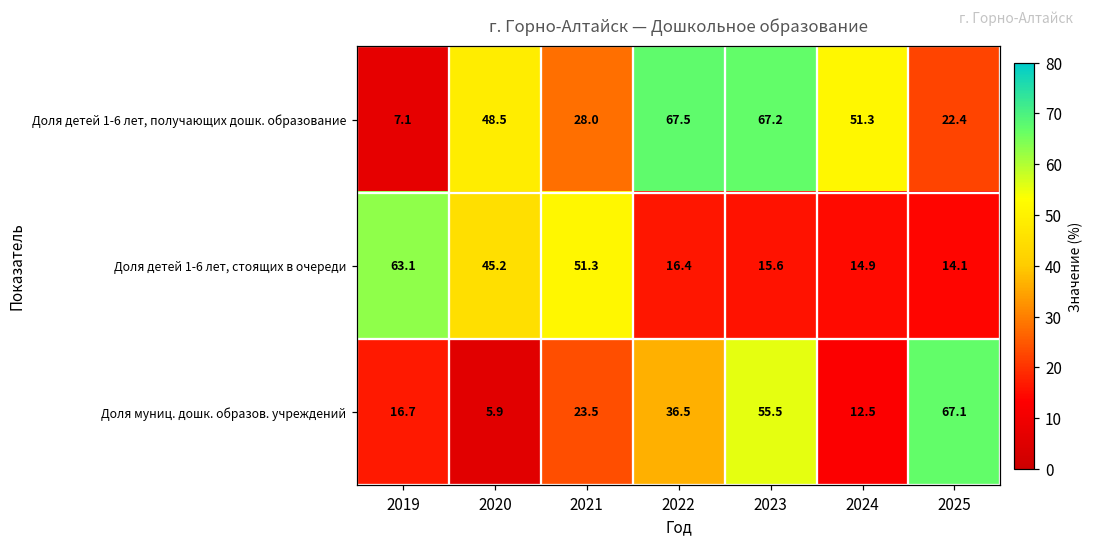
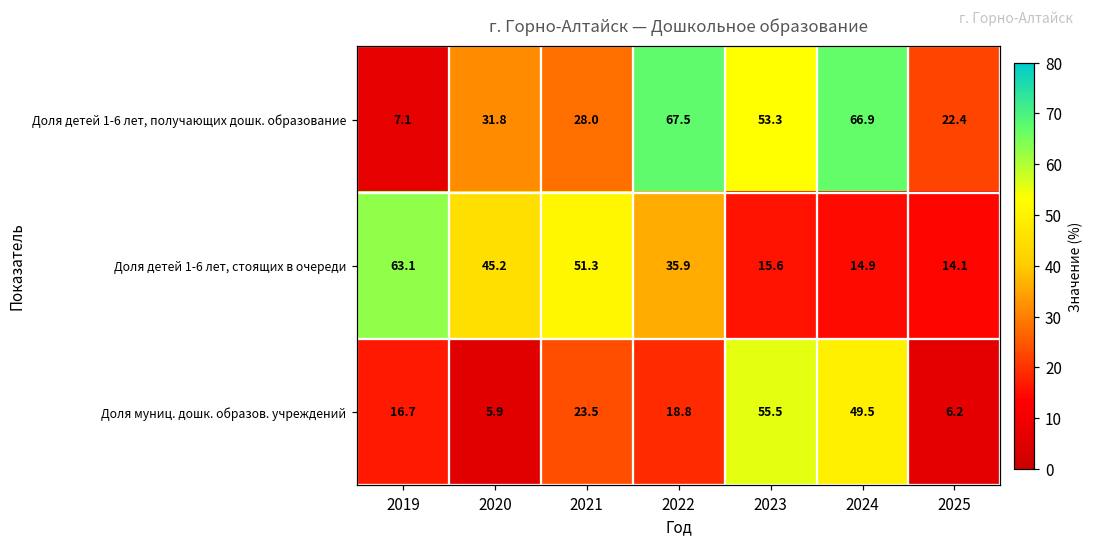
Доля детей 1-6 лет, получающих дошк. образование, 2020: 48.5 -> 31.8
Доля детей 1-6 лет, получающих дошк. образование, 2023: 67.2 -> 53.3
Доля детей 1-6 лет, получающих дошк. образование, 2024: 51.3 -> 66.9
Доля детей 1-6 лет, стоящих в очереди, 2022: 16.4 -> 35.9
Доля муниц. дошк. образов. учреждений, 2022: 36.5 -> 18.8
Доля муниц. дошк. образов. учреждений, 2024: 12.5 -> 49.5
Доля муниц. дошк. образов. учреждений, 2025: 67.1 -> 6.2
